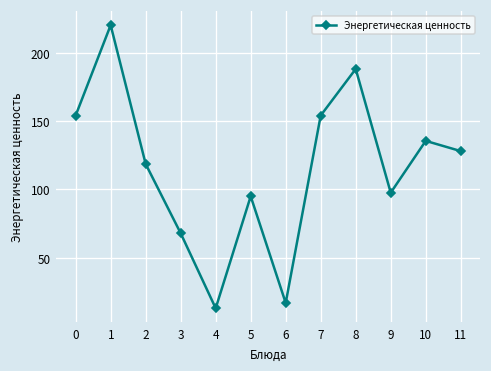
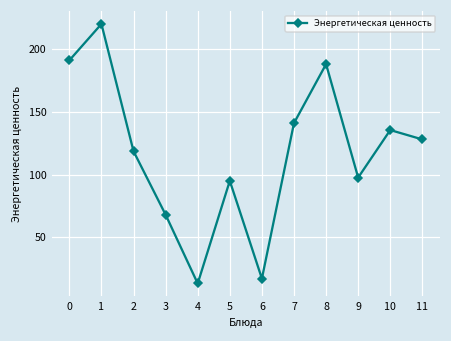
0: 154 -> 191
7: 154 -> 141
